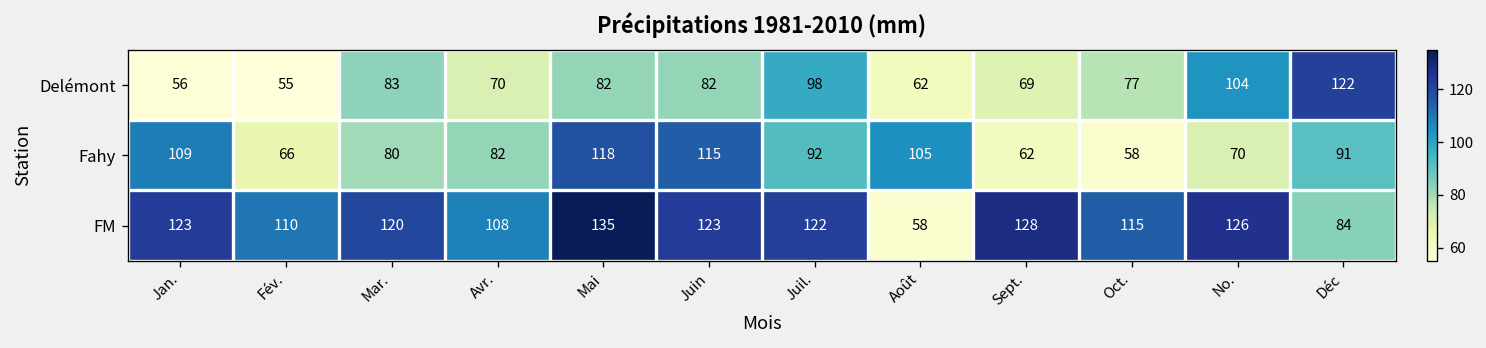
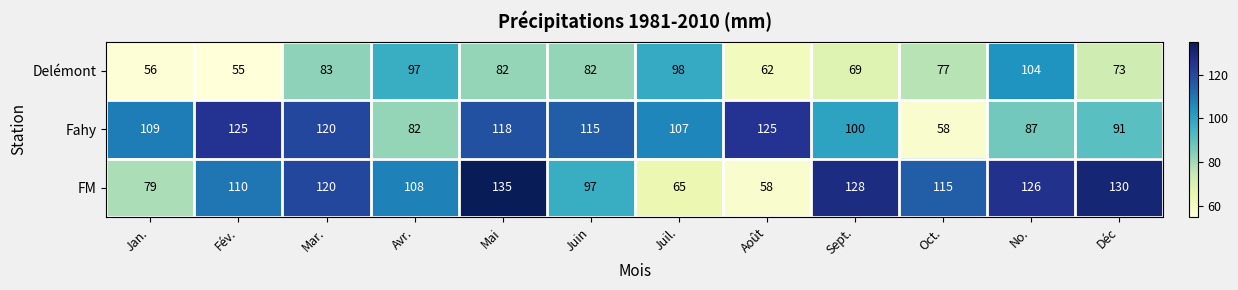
Delémont, Avr.: 70 -> 97
Delémont, Déc: 122 -> 73
Fahy, Fév.: 66 -> 125
Fahy, Mar.: 80 -> 120
Fahy, Juil.: 92 -> 107
Fahy, Août: 105 -> 125
Fahy, Sept.: 62 -> 100
Fahy, No.: 70 -> 87
FM, Jan.: 123 -> 79
FM, Juin: 123 -> 97
FM, Juil.: 122 -> 65
FM, Déc: 84 -> 130
